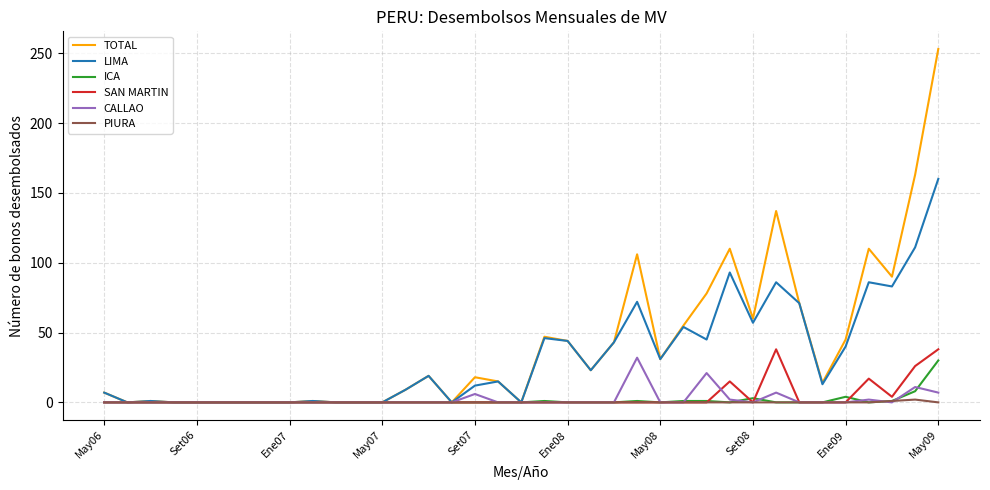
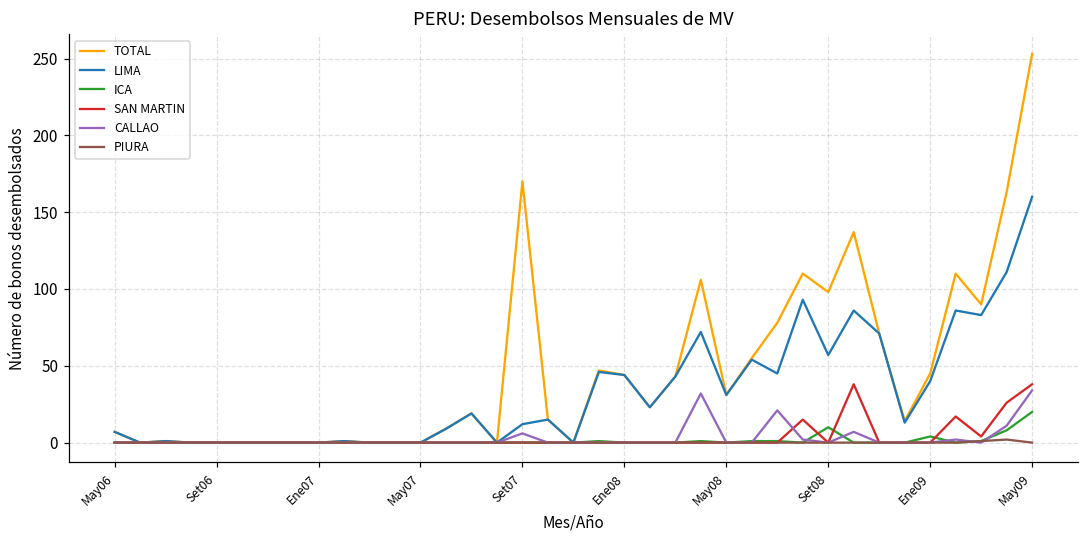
TOTAL, Set07: 18 -> 170
TOTAL, Set08: 60 -> 98
ICA, Set08: 3 -> 10
ICA, May09: 30 -> 20
CALLAO, May09: 7 -> 34
